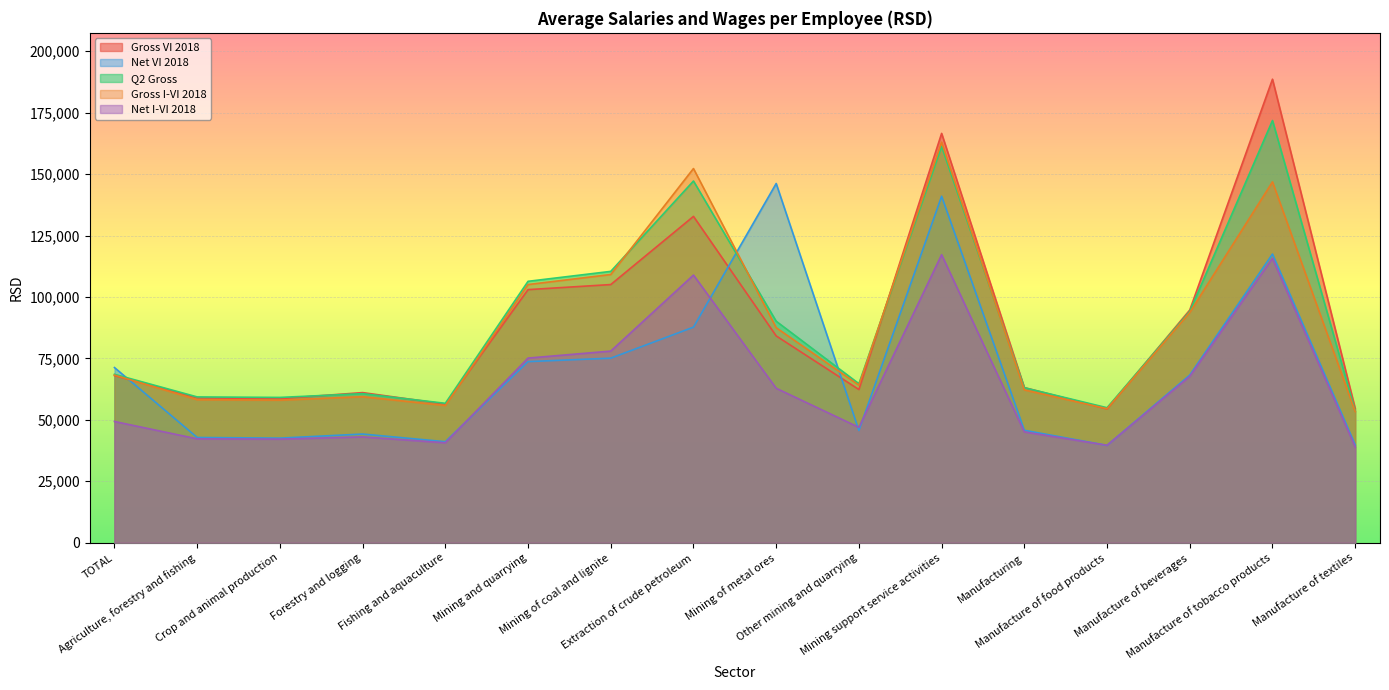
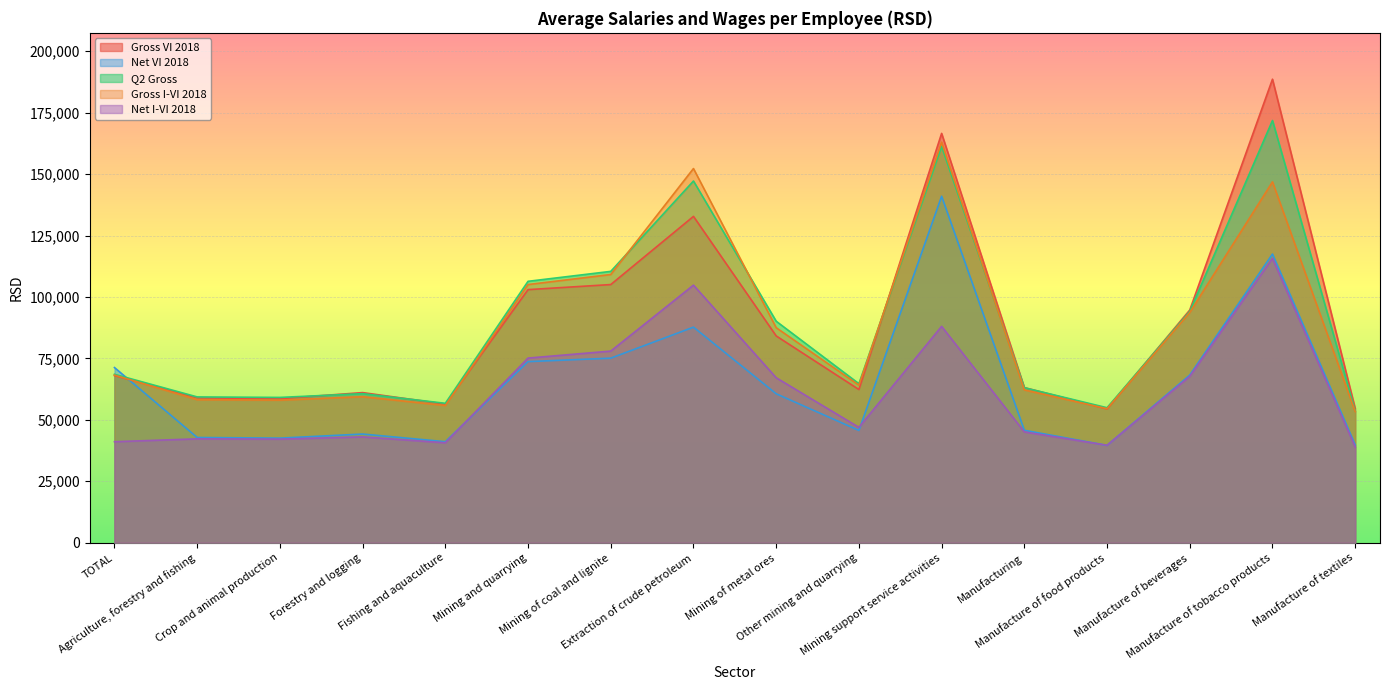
Net I-VI 2018, TOTAL: 49,000 -> 41,000
Net I-VI 2018, Extraction of crude petroleum: 109,000 -> 105,000
Net VI 2018, Mining of metal ores: 146,000 -> 61,000
Net I-VI 2018, Mining of metal ores: 63,000 -> 67,000
Net I-VI 2018, Mining support service activities: 117,000 -> 88,000
